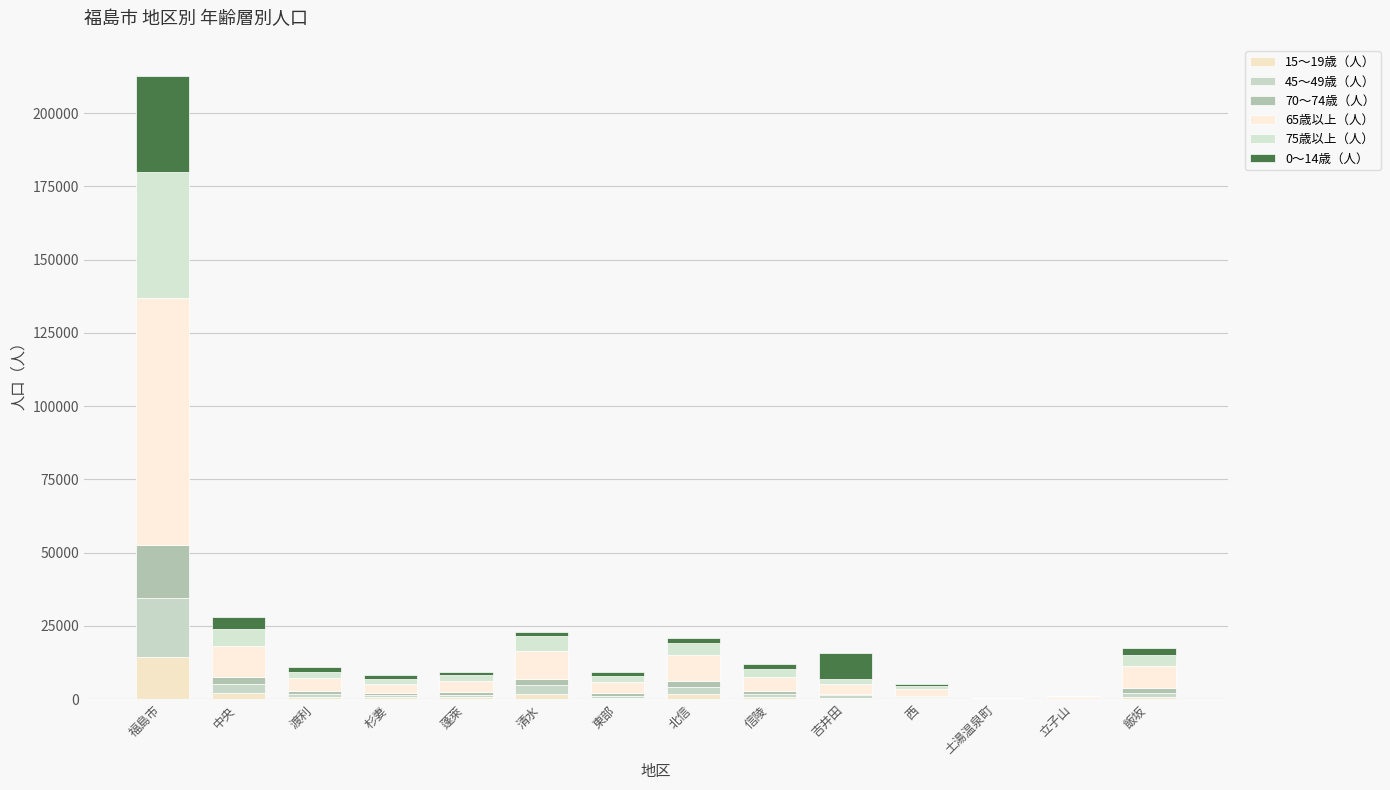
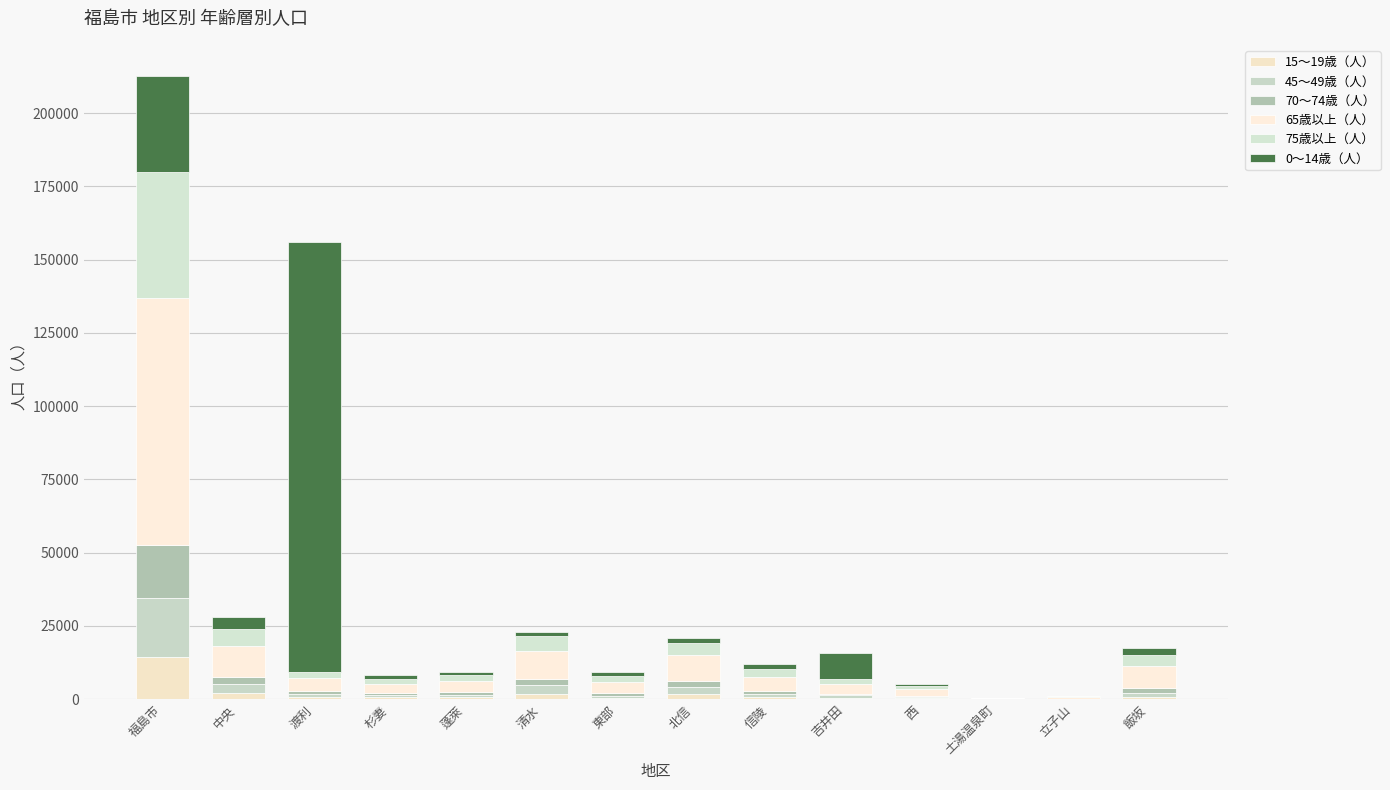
0～14歳（人）, 渡利: 2000 -> 147000
